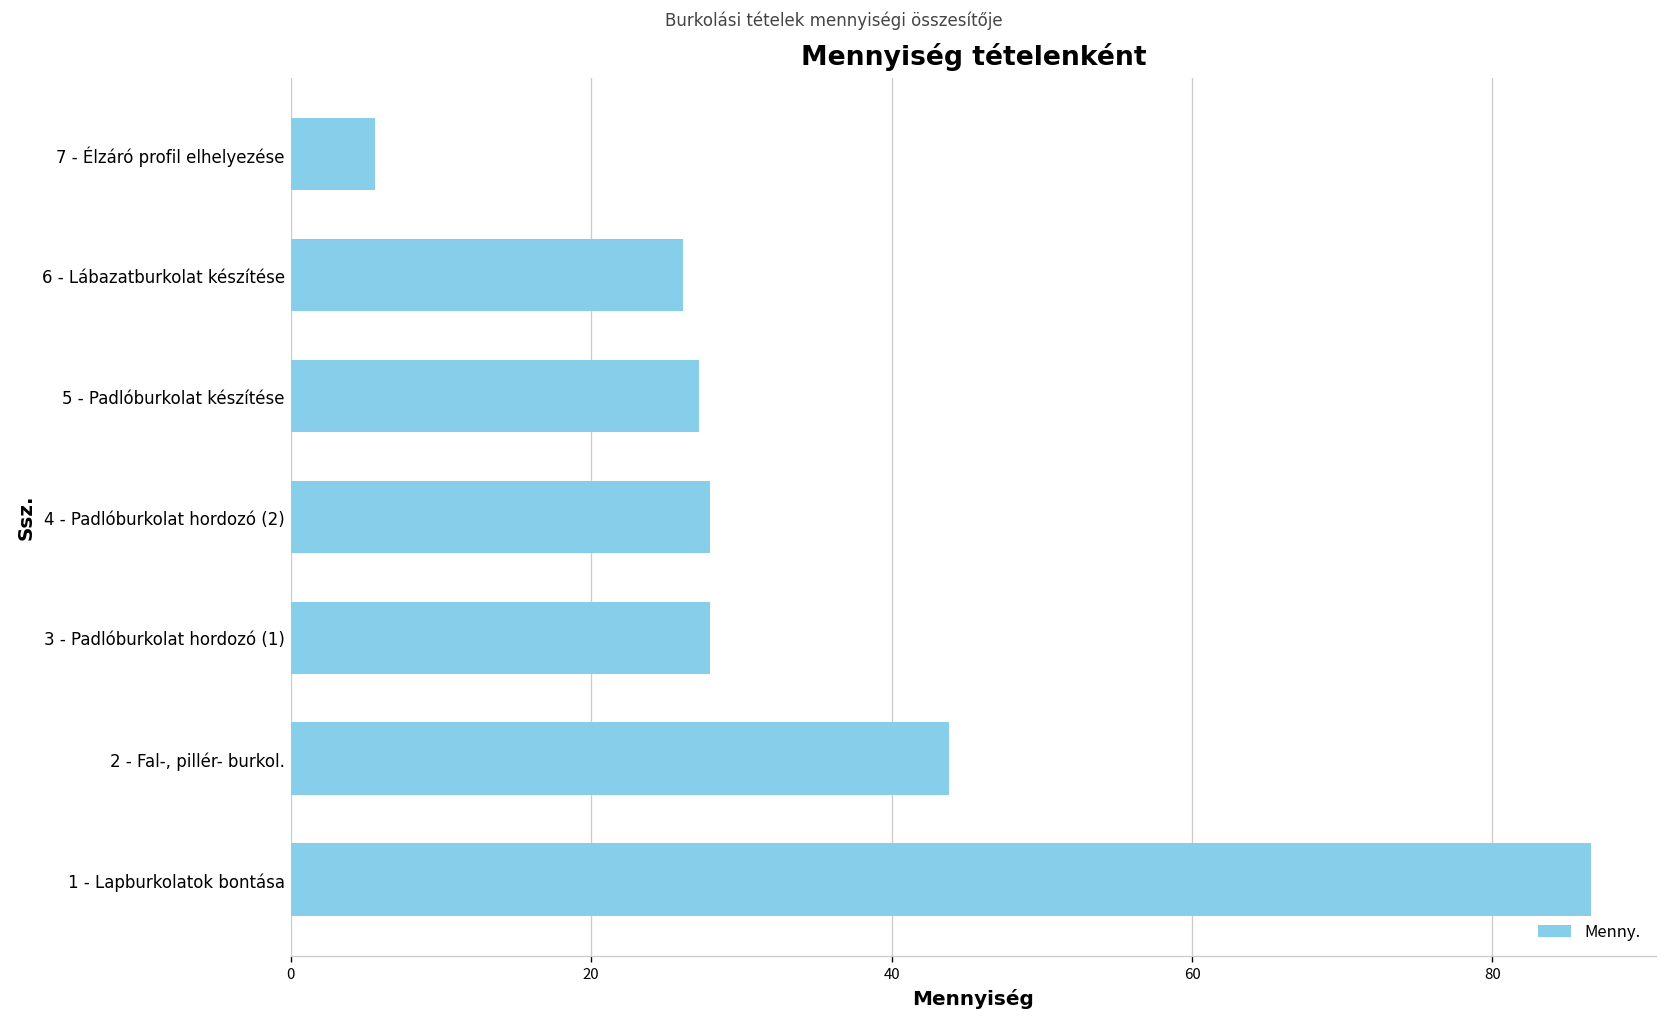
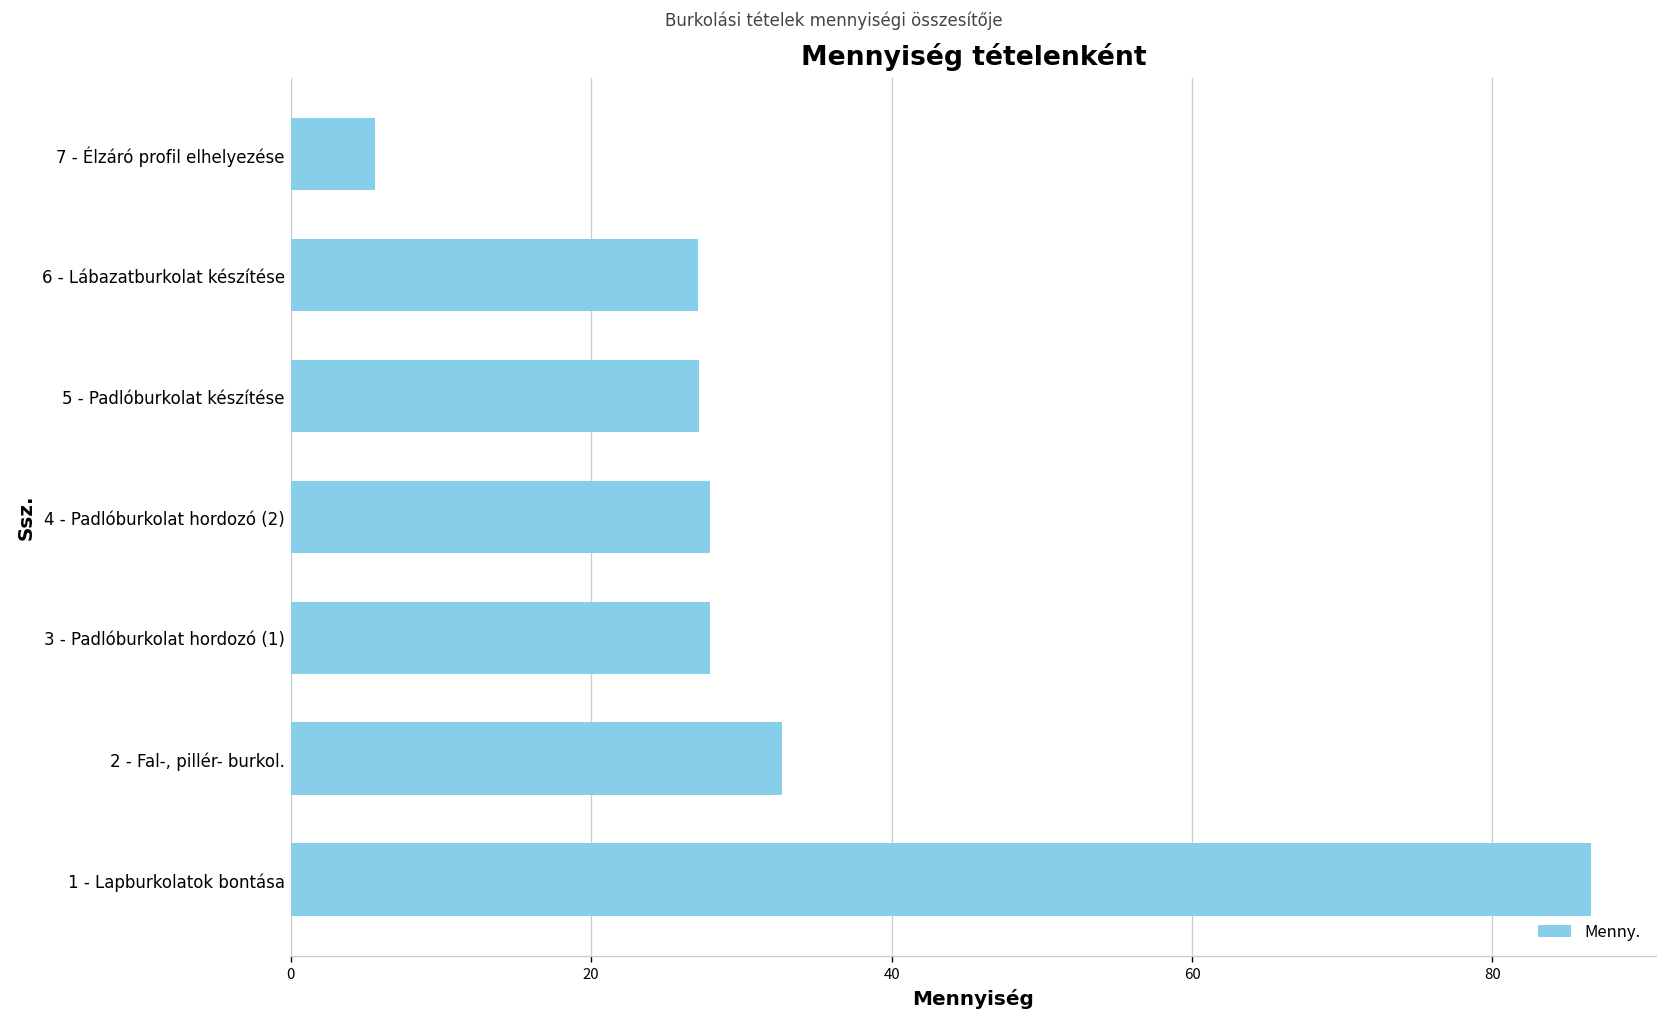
6 - Lábazatburkolat készítése: 26.1 -> 27.1
2 - Fal-, pillér- burkol.: 43.8 -> 32.7
